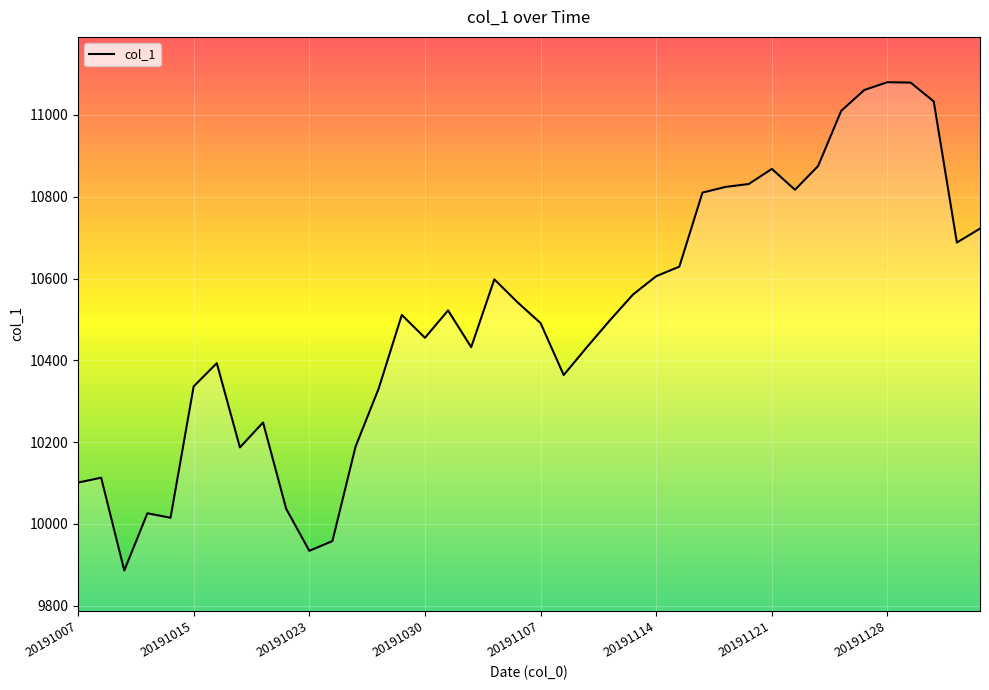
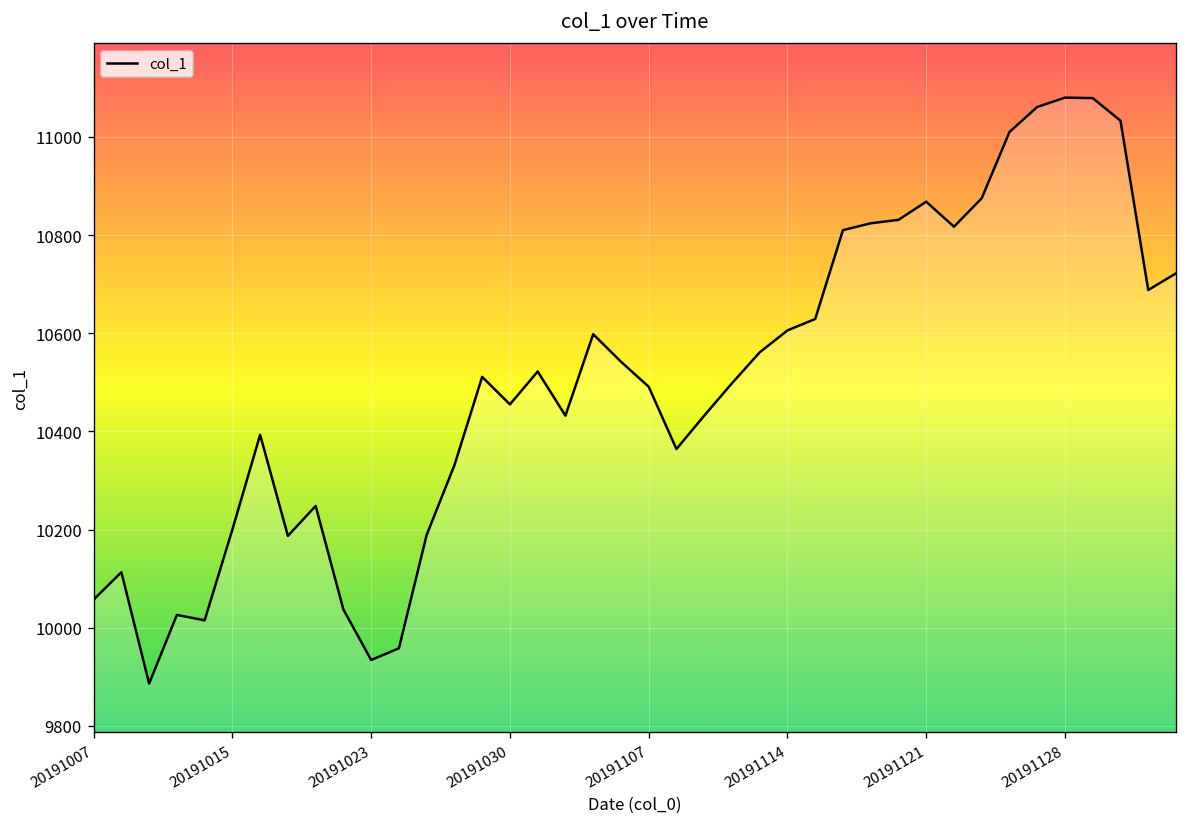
20191007: 10100 -> 10060
20191015: 10340 -> 10200
